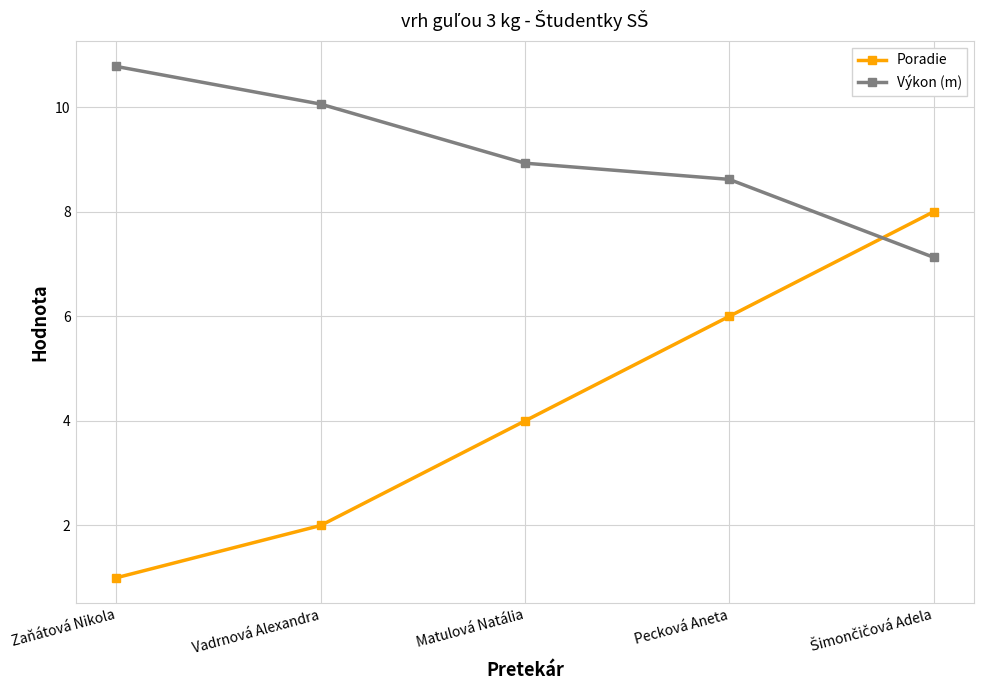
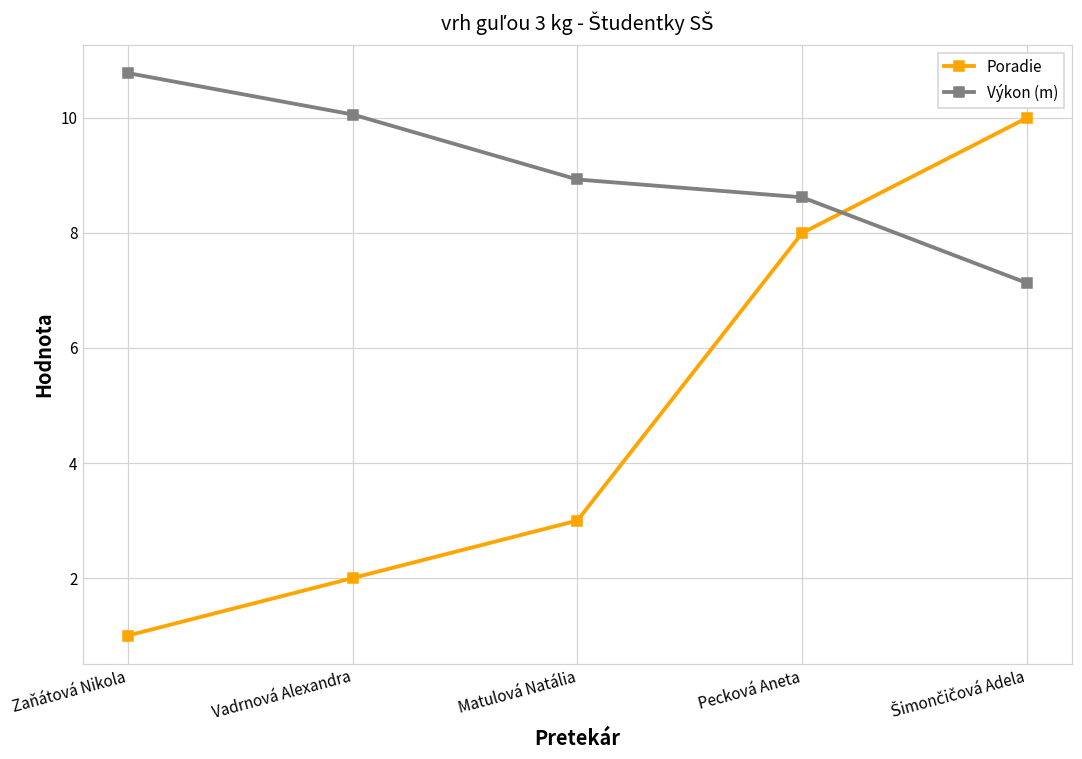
Poradie, Matulová Natália: 4 -> 3
Poradie, Pecková Aneta: 6 -> 8
Poradie, Šimončičová Adela: 8 -> 10
